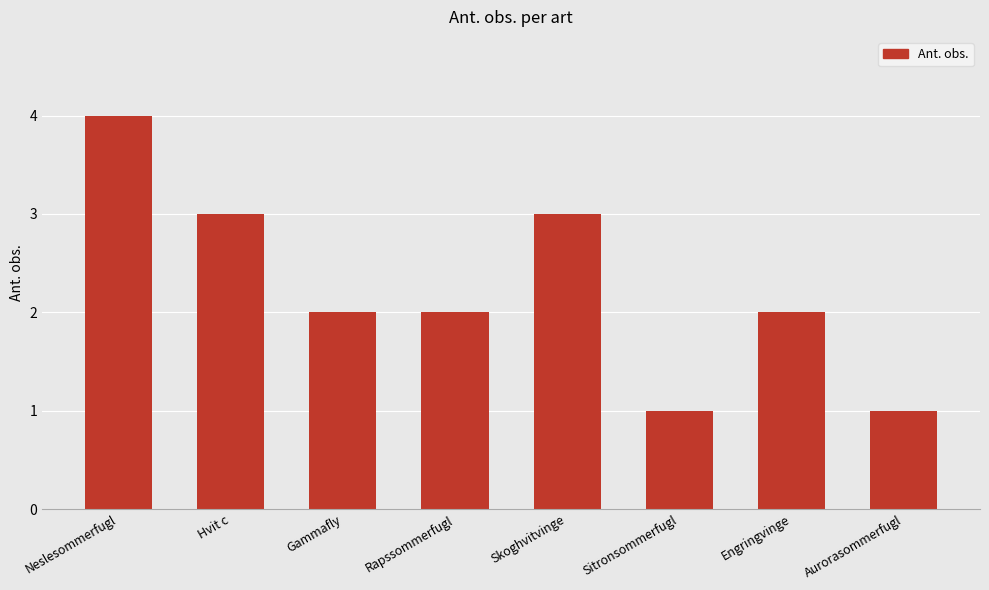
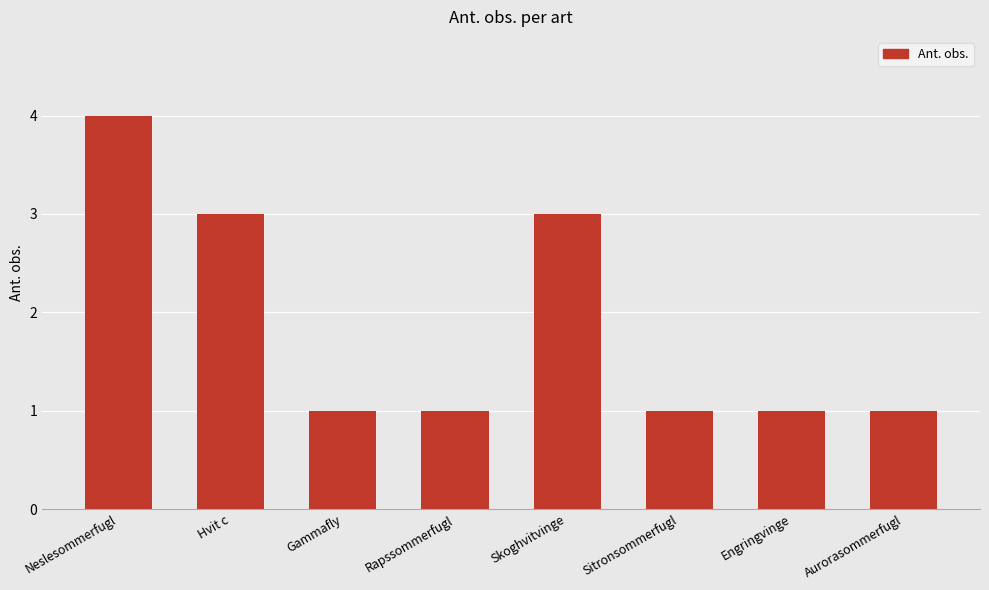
Gammafly: 2 -> 1
Rapssommerfugl: 2 -> 1
Engringvinge: 2 -> 1
